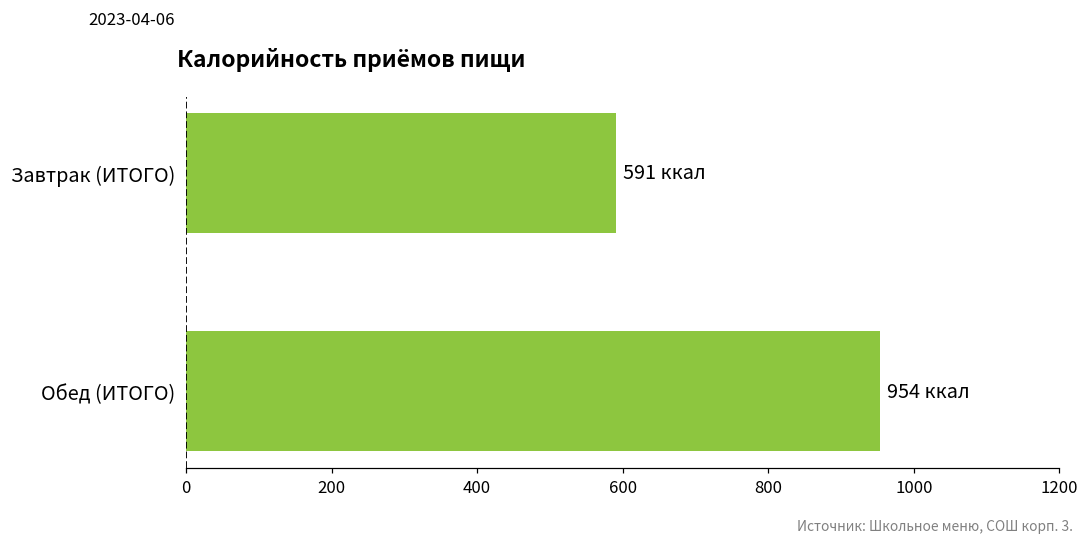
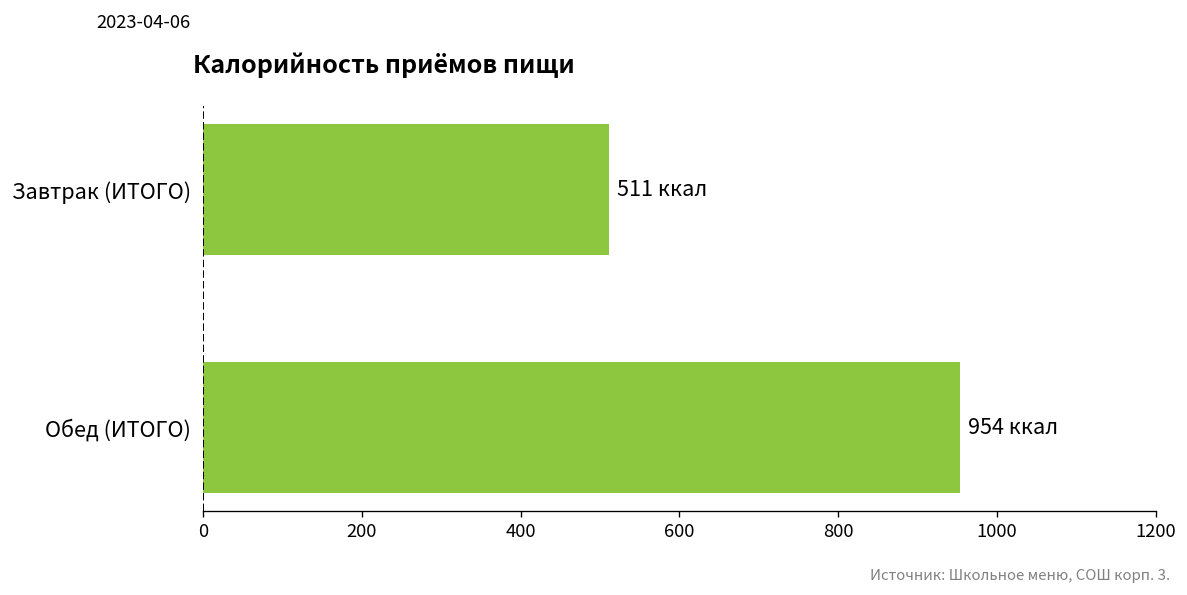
Завтрак (ИТОГО): 591 -> 511
